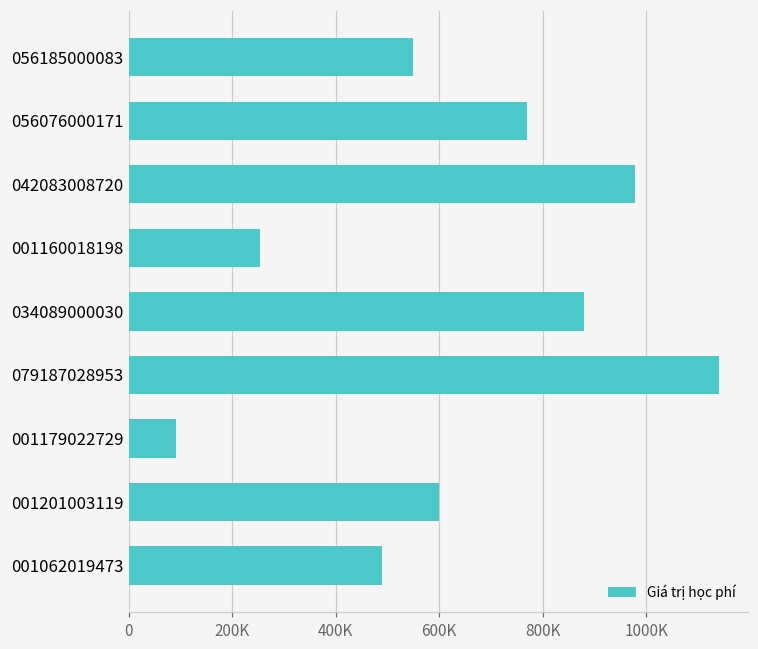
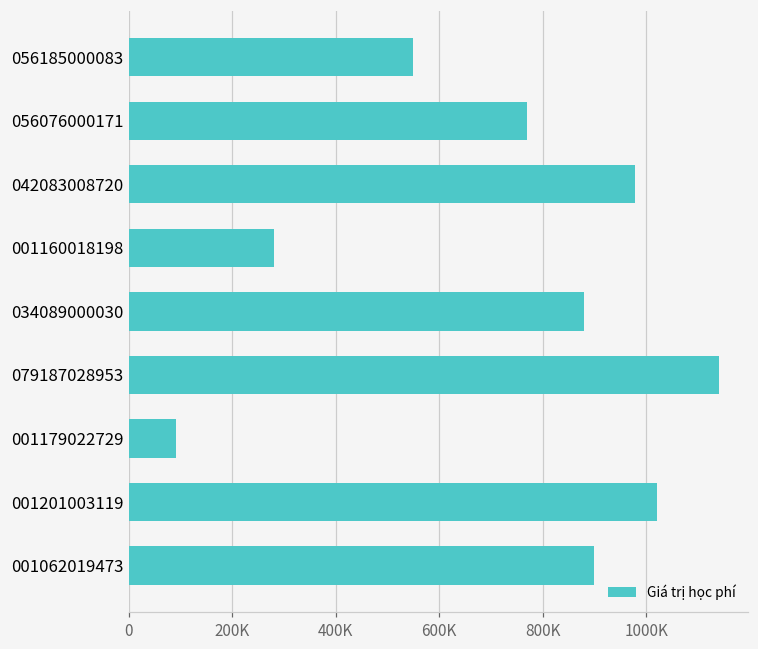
001160018198: 250000 -> 280000
001201003119: 600000 -> 1020000
001062019473: 490000 -> 900000
